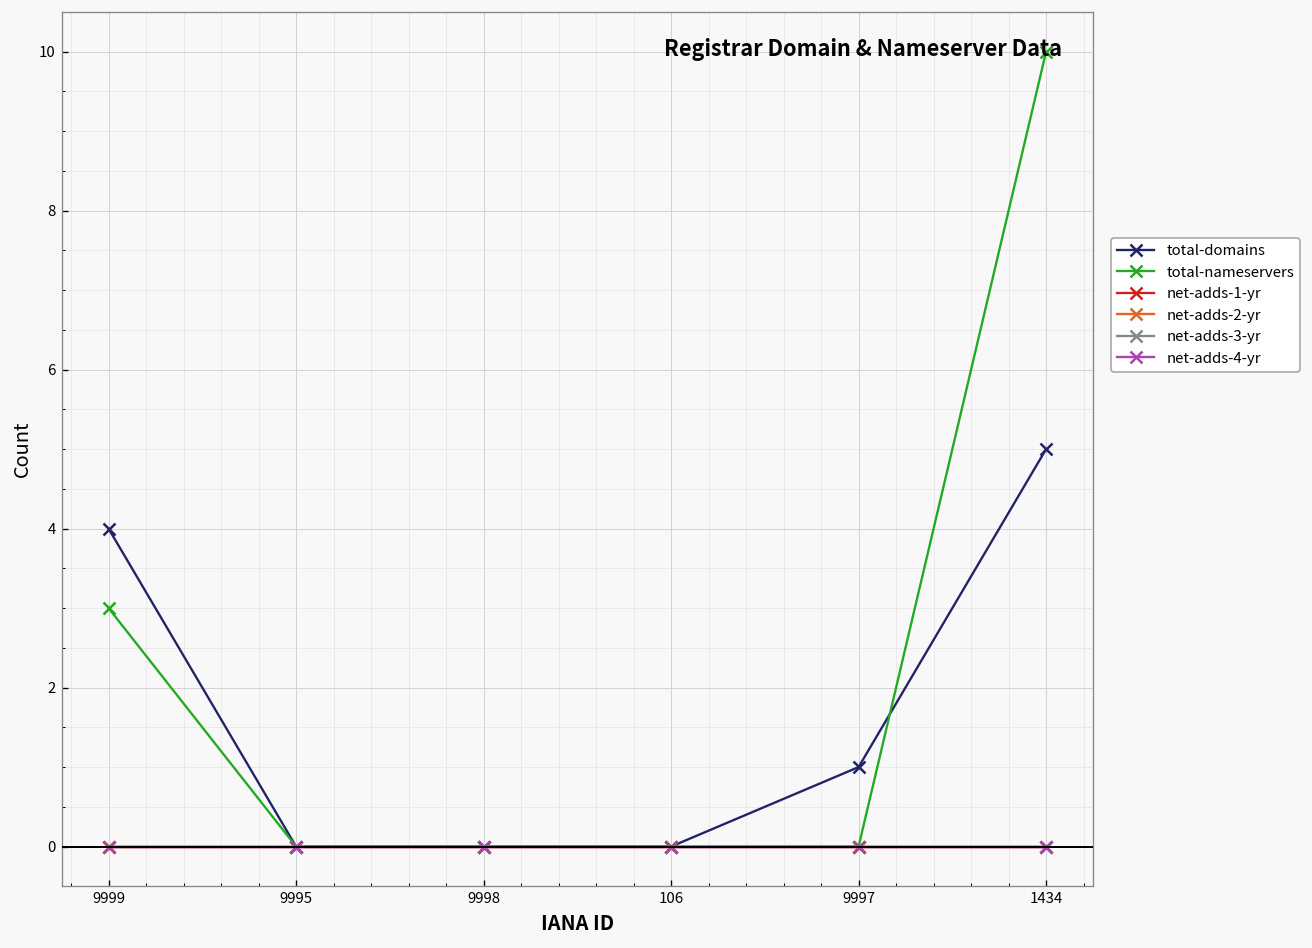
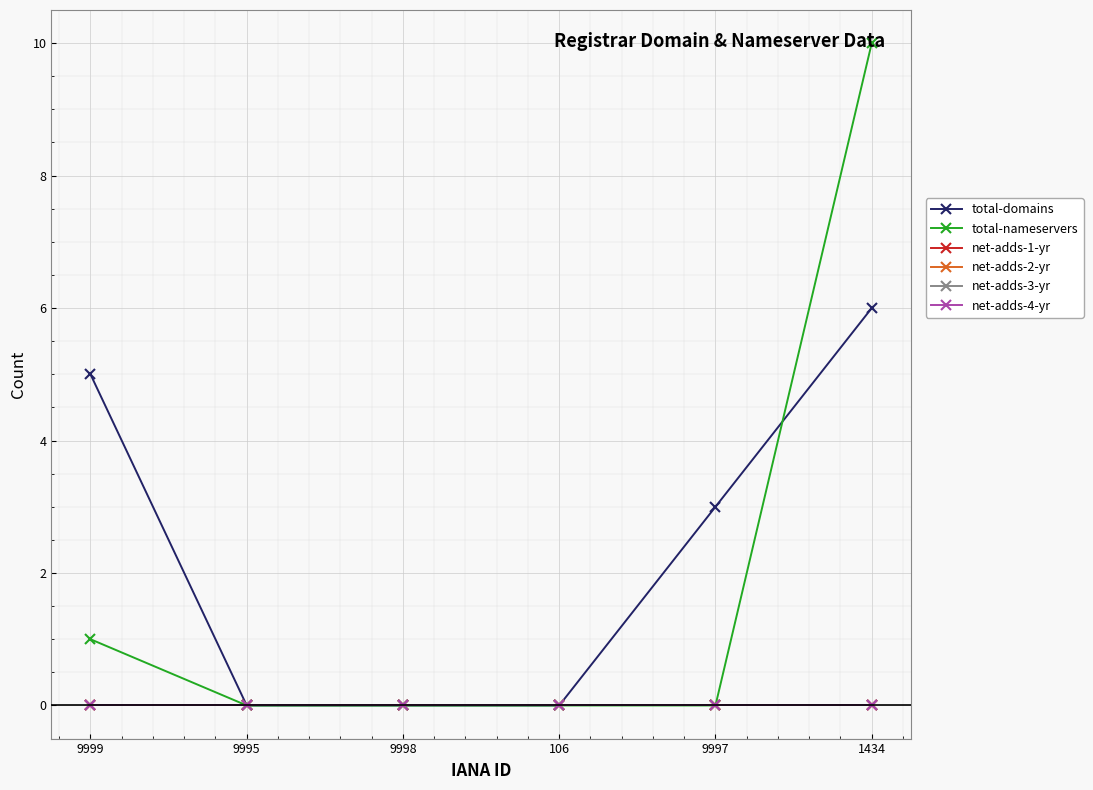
total-domains, 9999: 4 -> 5
total-nameservers, 9999: 3 -> 1
total-domains, 9997: 1 -> 3
total-domains, 1434: 5 -> 6
